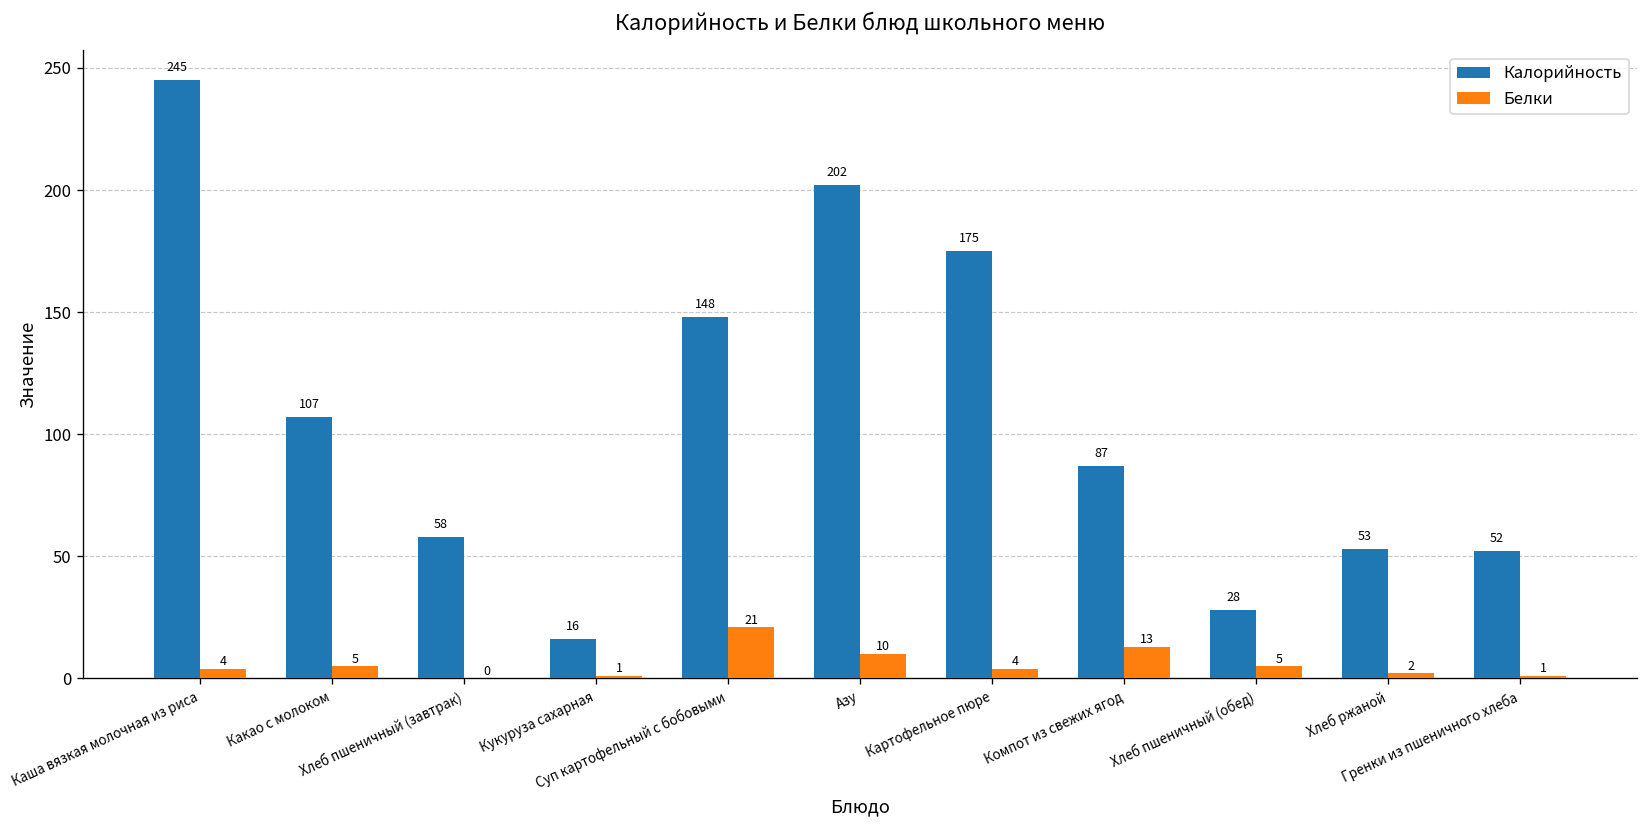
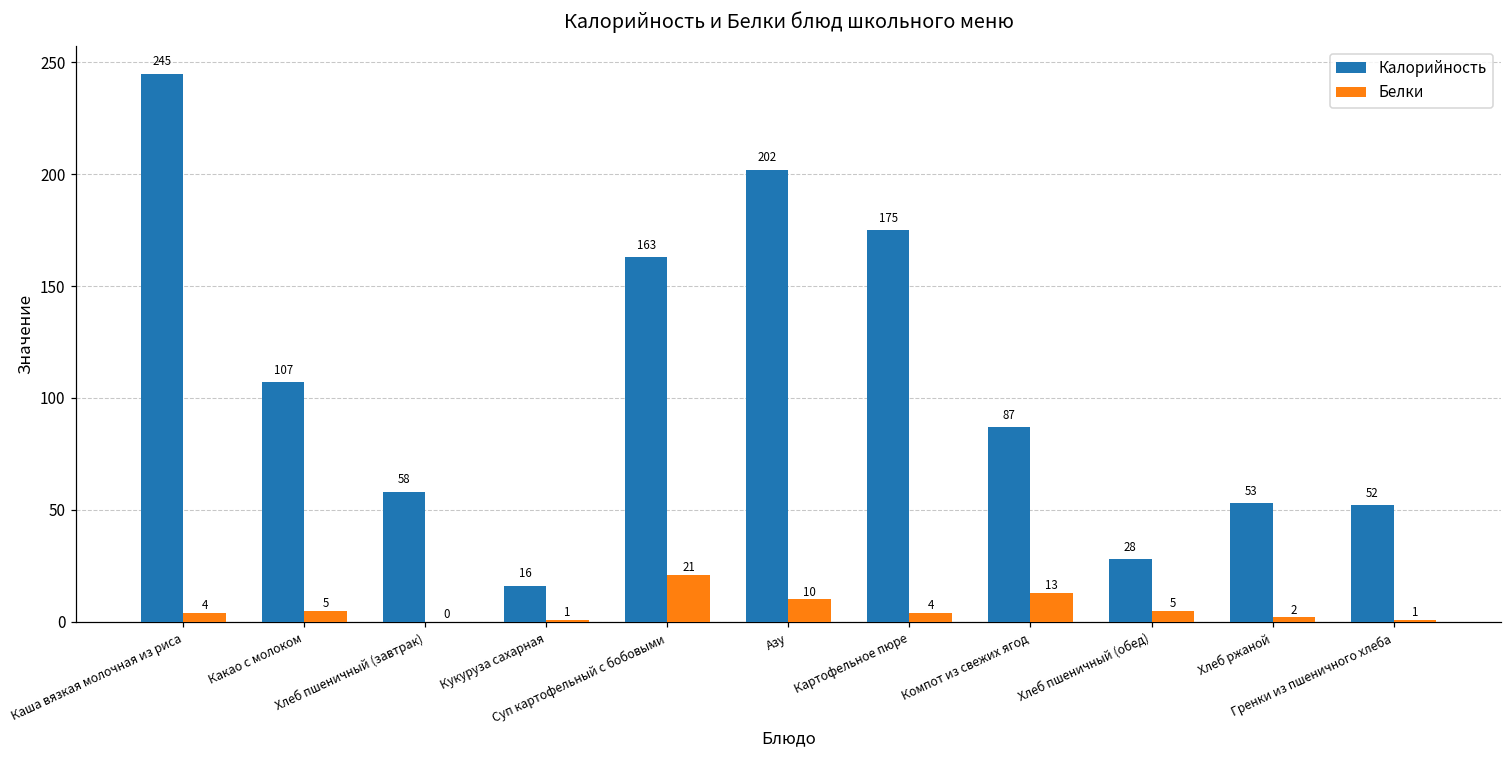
Калорийность, Суп картофельный с бобовыми: 148 -> 163
